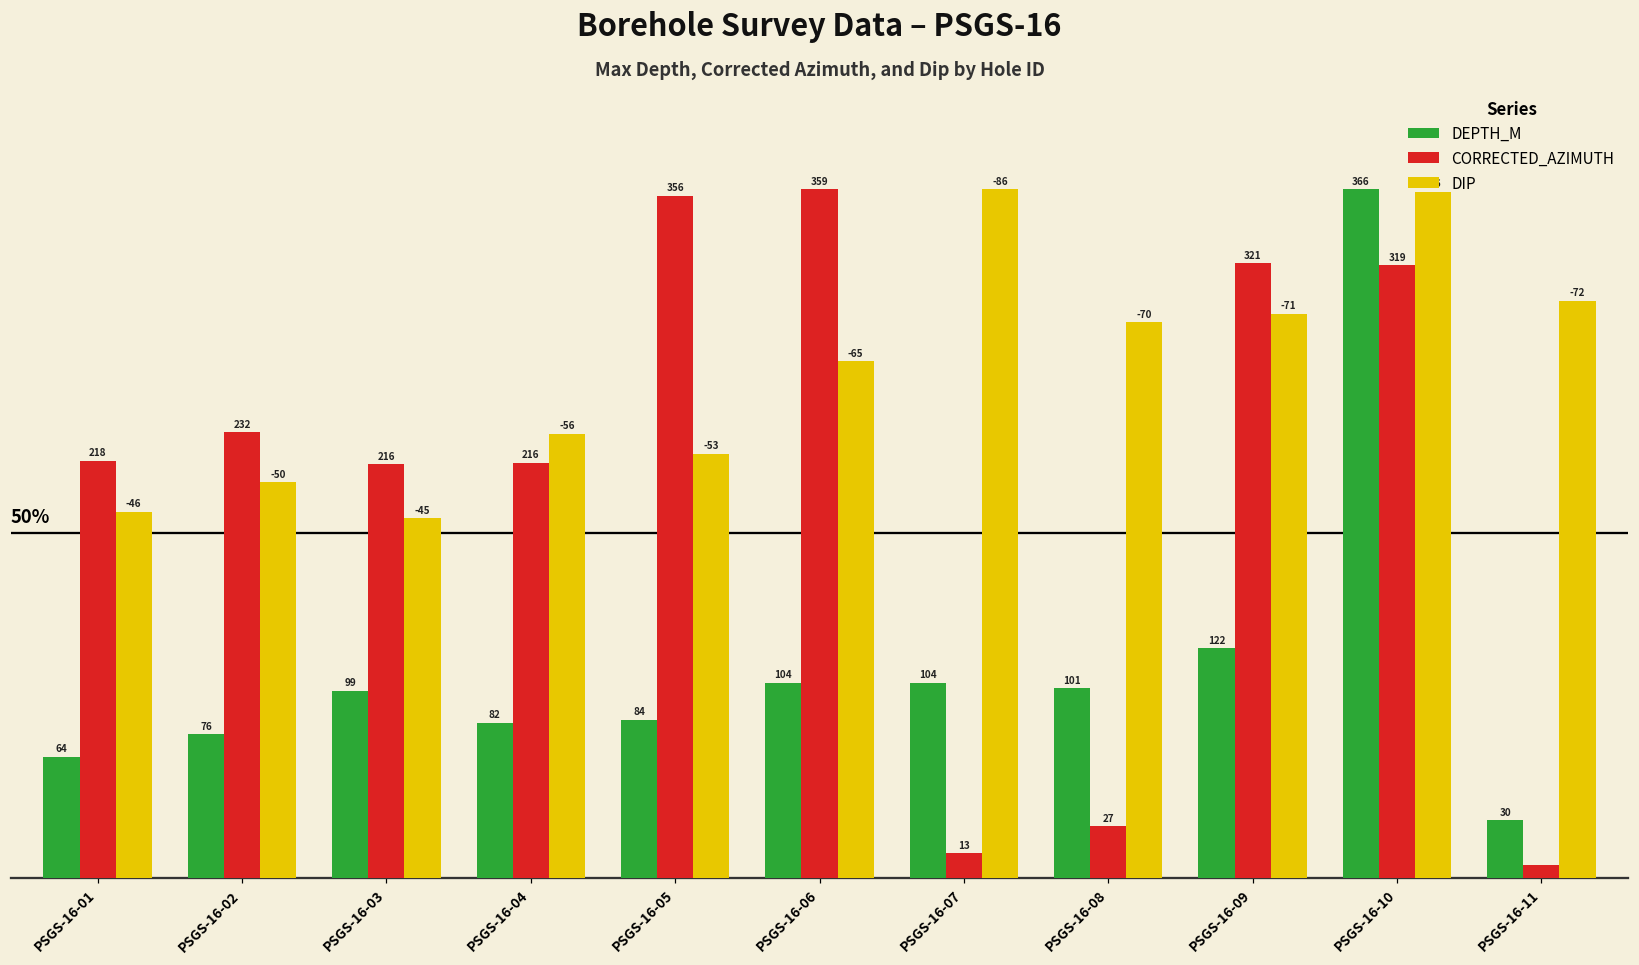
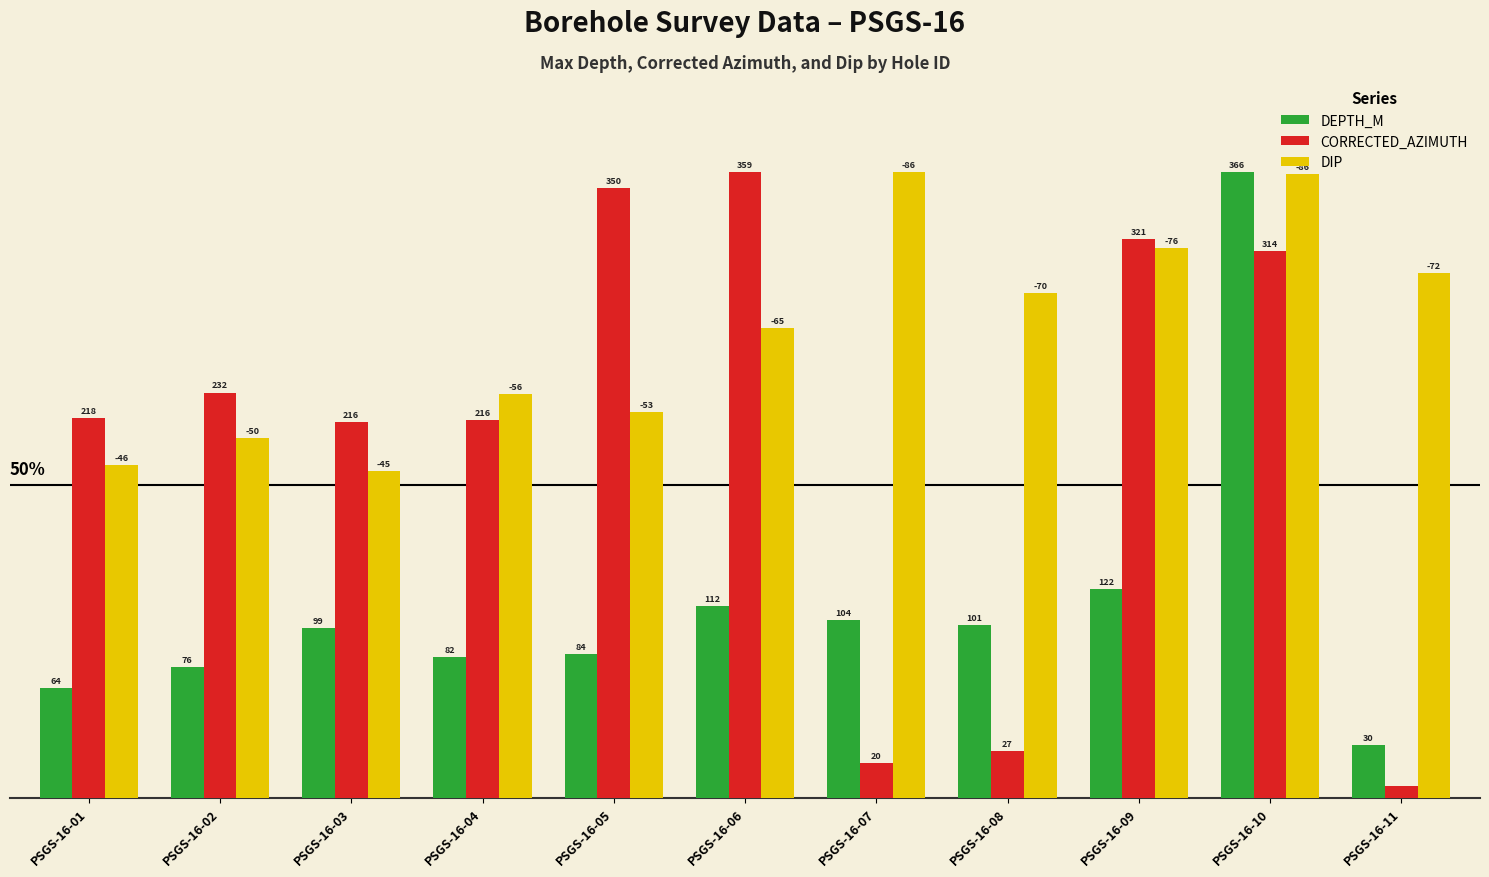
CORRECTED_AZIMUTH, PSGS-16-05: 356 -> 350
DEPTH_M, PSGS-16-06: 104 -> 112
CORRECTED_AZIMUTH, PSGS-16-07: 13 -> 20
DIP, PSGS-16-09: -71 -> -76
CORRECTED_AZIMUTH, PSGS-16-10: 319 -> 314
